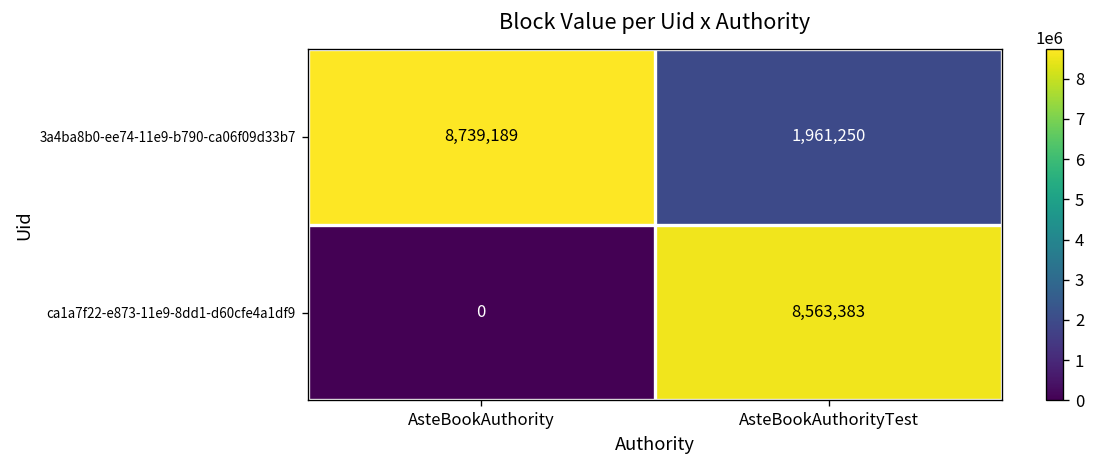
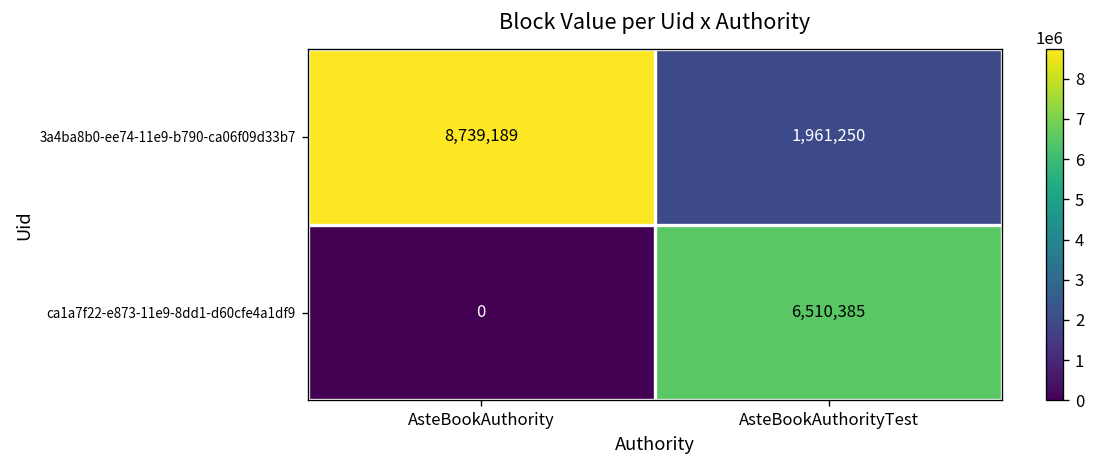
ca1a7f22-e873-11e9-8dd1-d60cfe4a1df9, AsteBookAuthorityTest: 8,563,383 -> 6,510,385
